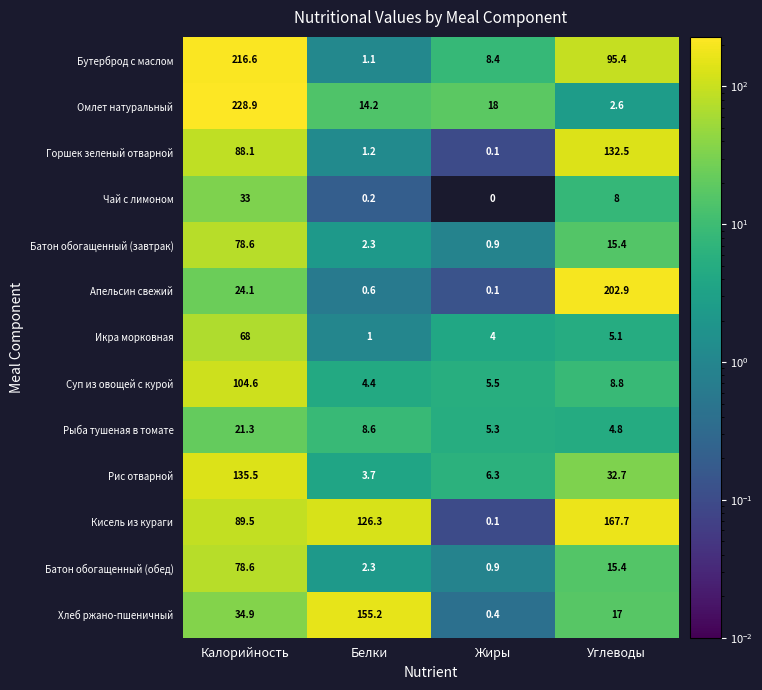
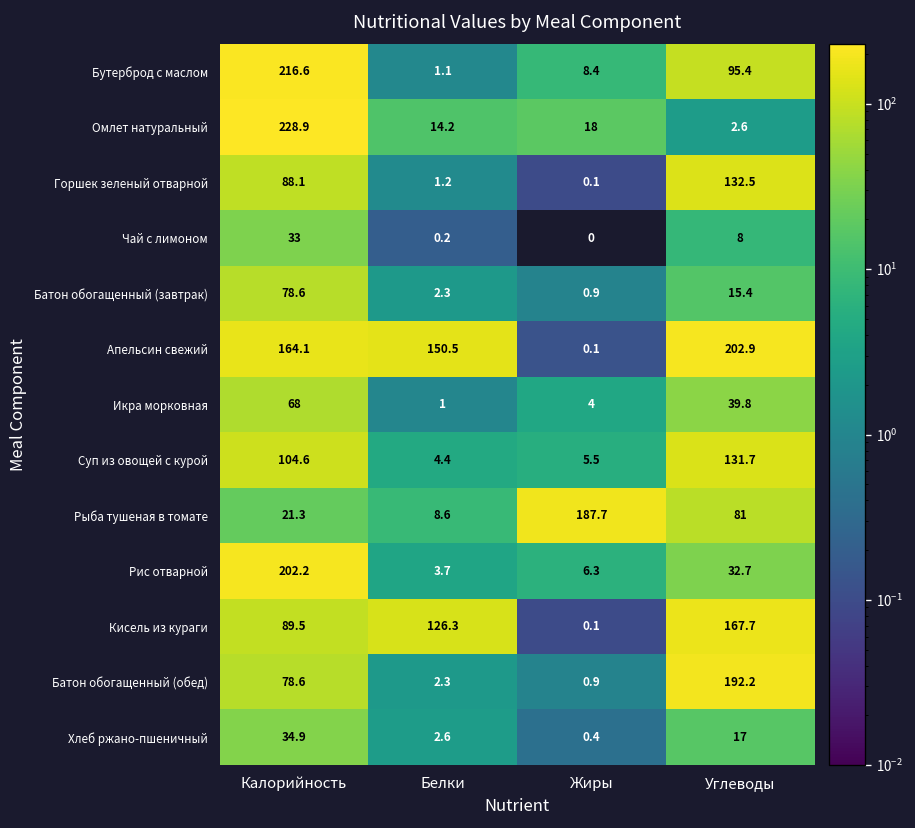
Апельсин свежий, Калорийность: 24.1 -> 164.1
Апельсин свежий, Белки: 0.6 -> 150.5
Икра морковная, Углеводы: 5.1 -> 39.8
Суп из овощей с курой, Углеводы: 8.8 -> 131.7
Рыба тушеная в томате, Жиры: 5.3 -> 187.7
Рыба тушеная в томате, Углеводы: 4.8 -> 81
Рис отварной, Калорийность: 135.5 -> 202.2
Батон обогащенный (обед), Углеводы: 15.4 -> 192.2
Хлеб ржано-пшеничный, Белки: 155.2 -> 2.6
